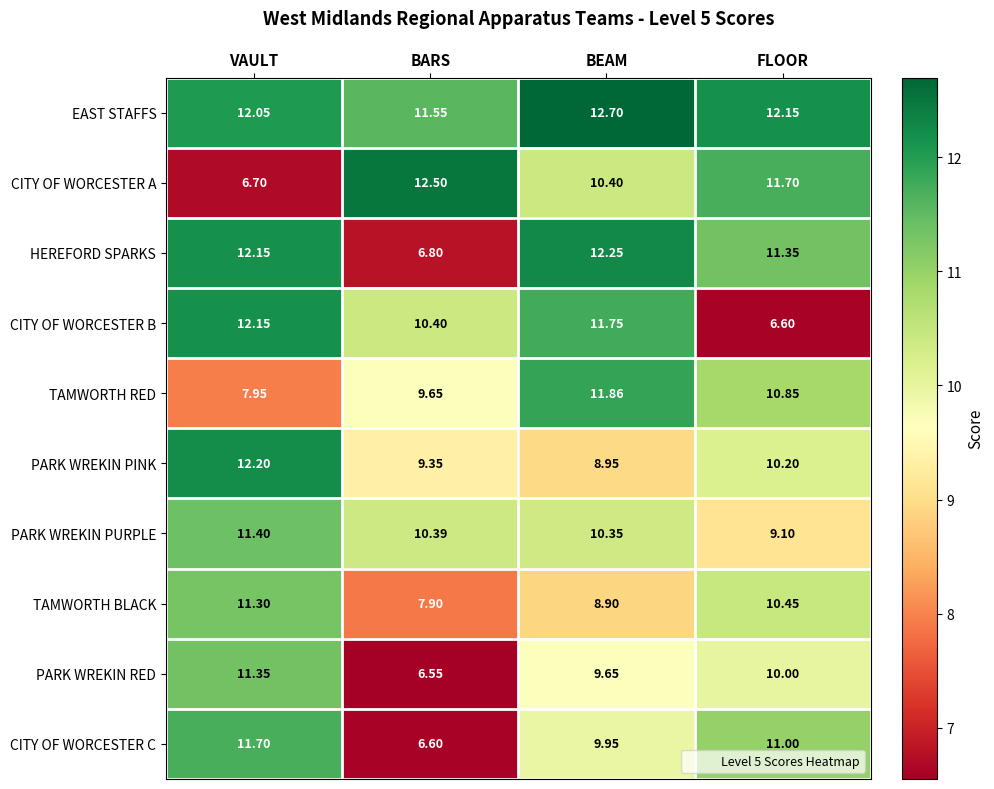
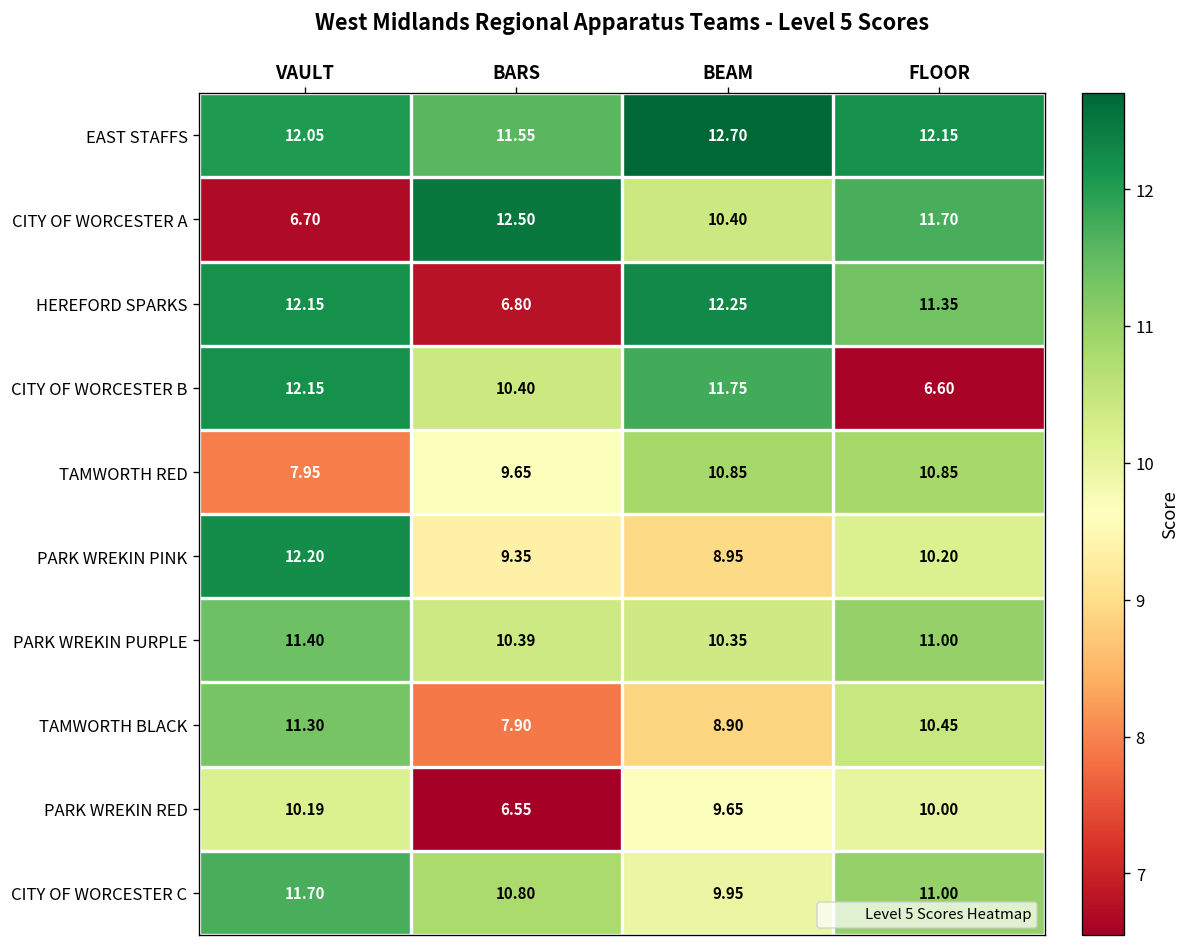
TAMWORTH RED, BEAM: 11.86 -> 10.85
PARK WREKIN PURPLE, FLOOR: 9.10 -> 11.00
PARK WREKIN RED, VAULT: 11.35 -> 10.19
CITY OF WORCESTER C, BARS: 6.60 -> 10.80
